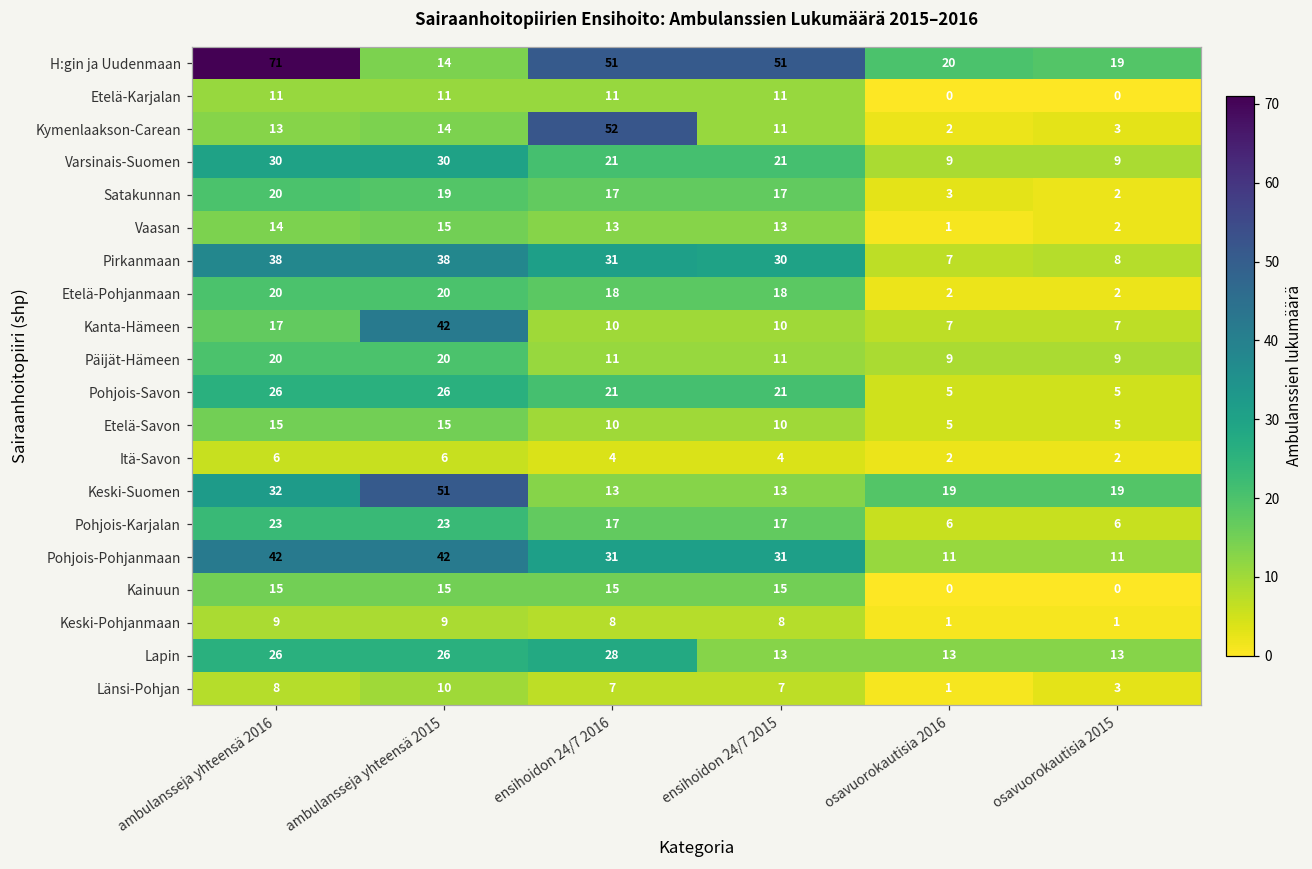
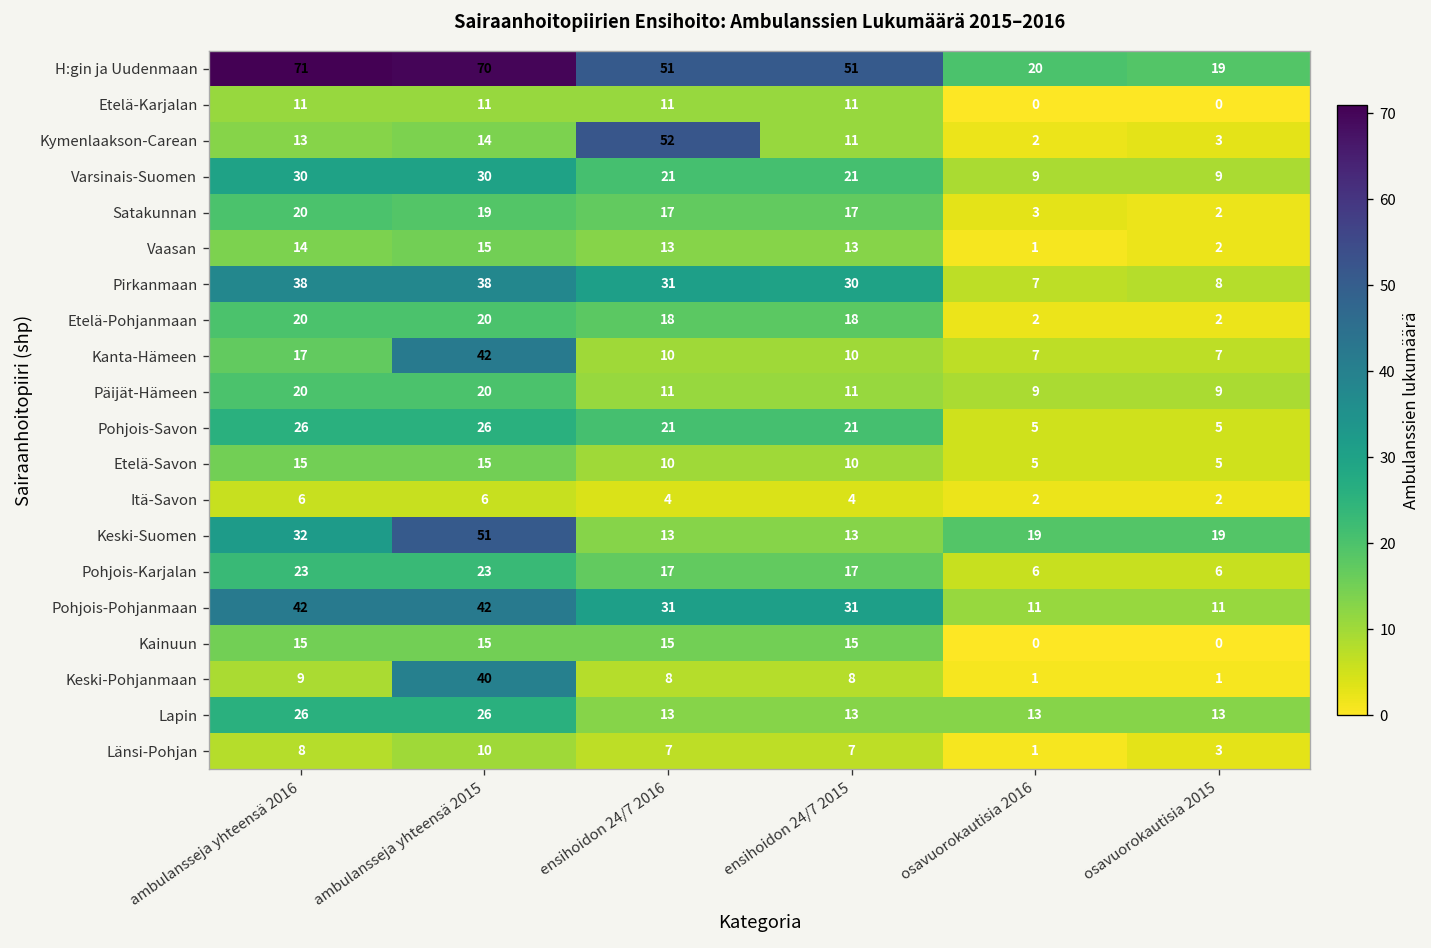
H:gin ja Uudenmaan, ambulansseja yhteensä 2015: 14 -> 70
Keski-Pohjanmaan, ambulansseja yhteensä 2015: 9 -> 40
Lapin, ensihoidon 24/7 2016: 28 -> 13
